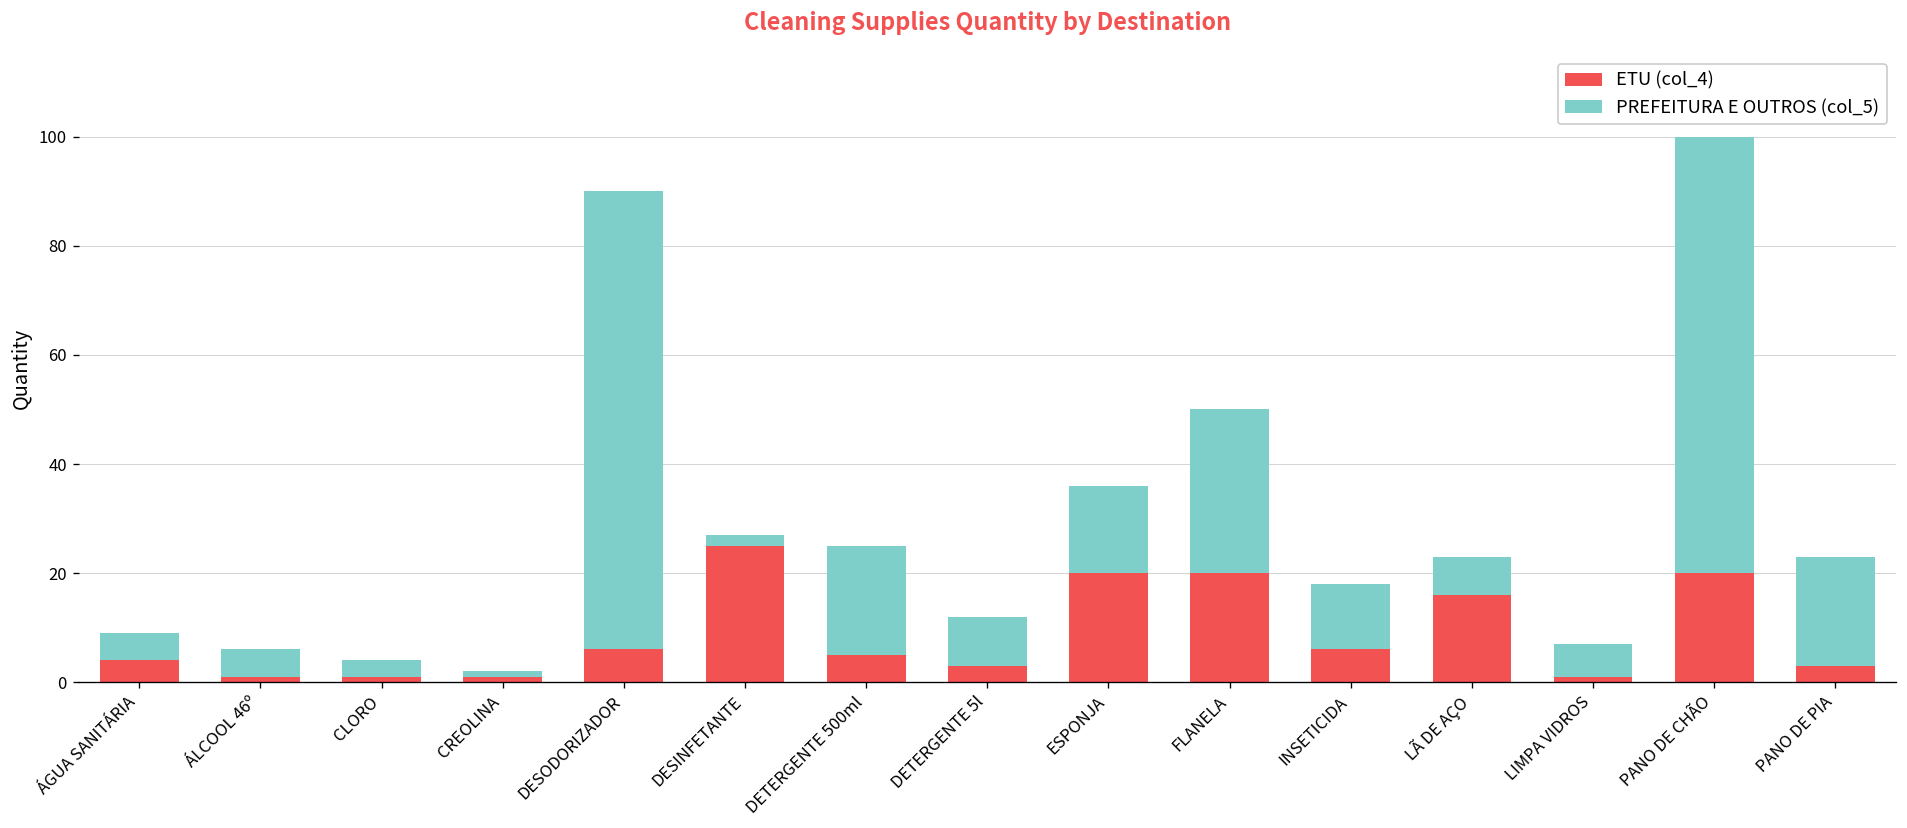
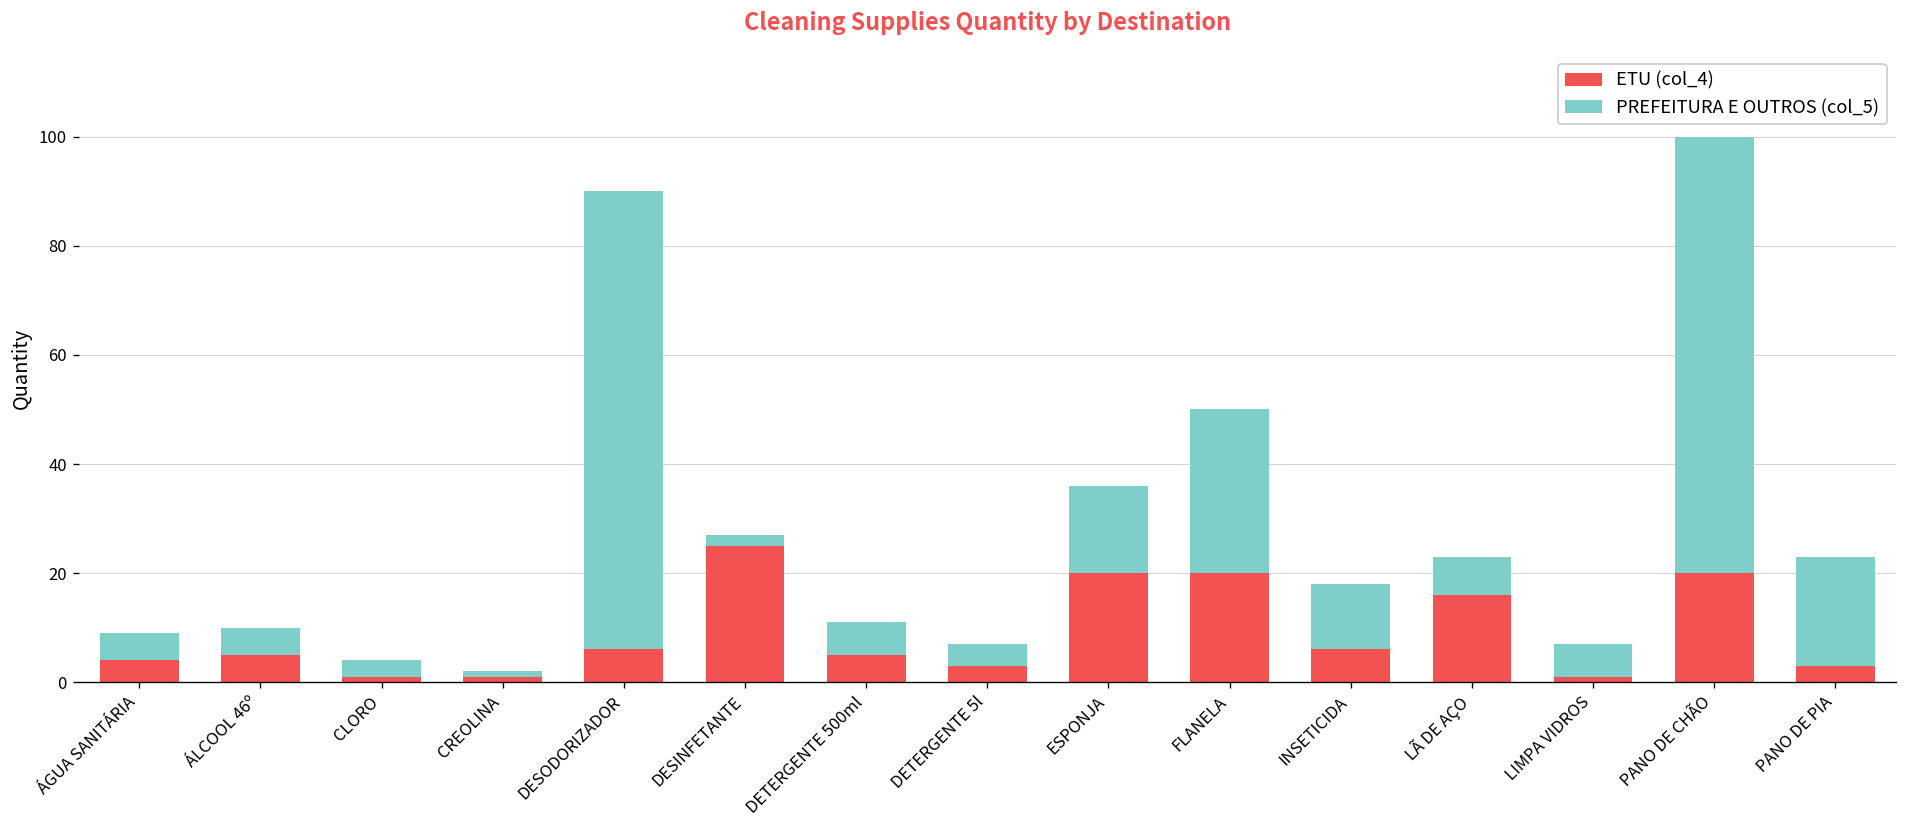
ETU (col_4), ÁLCOOL 46º: 1 -> 5
PREFEITURA E OUTROS (col_5), DETERGENTE 500ml: 20 -> 6
PREFEITURA E OUTROS (col_5), DETERGENTE 5l: 9 -> 4
